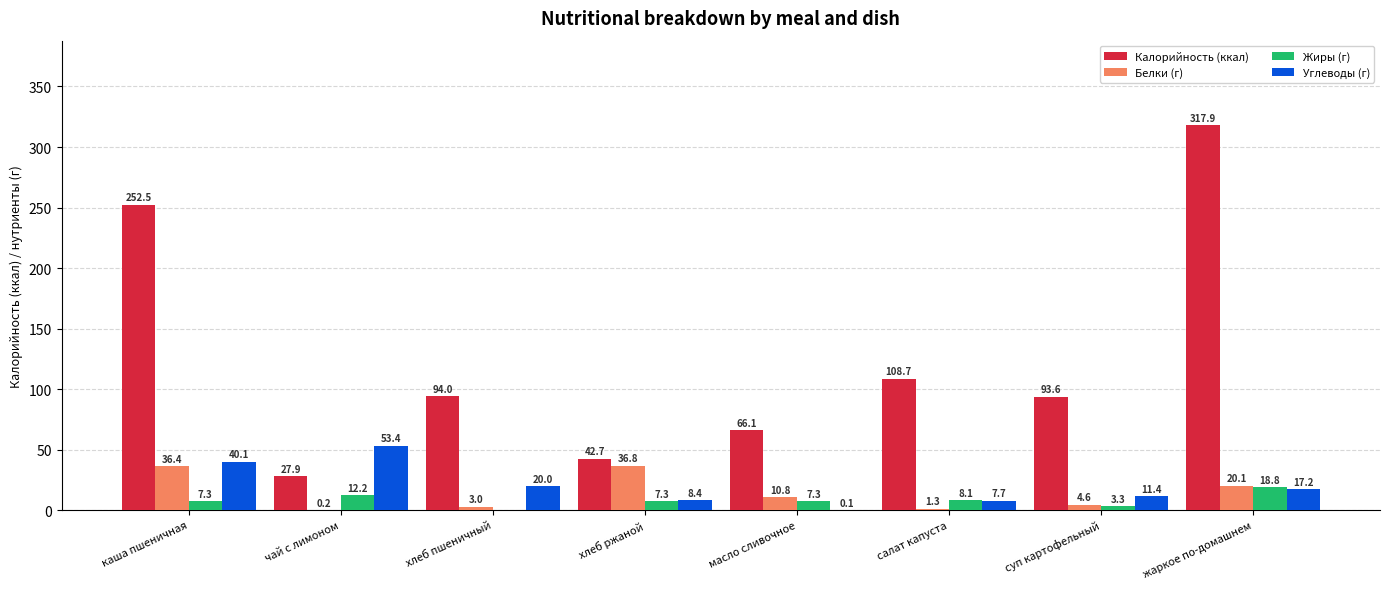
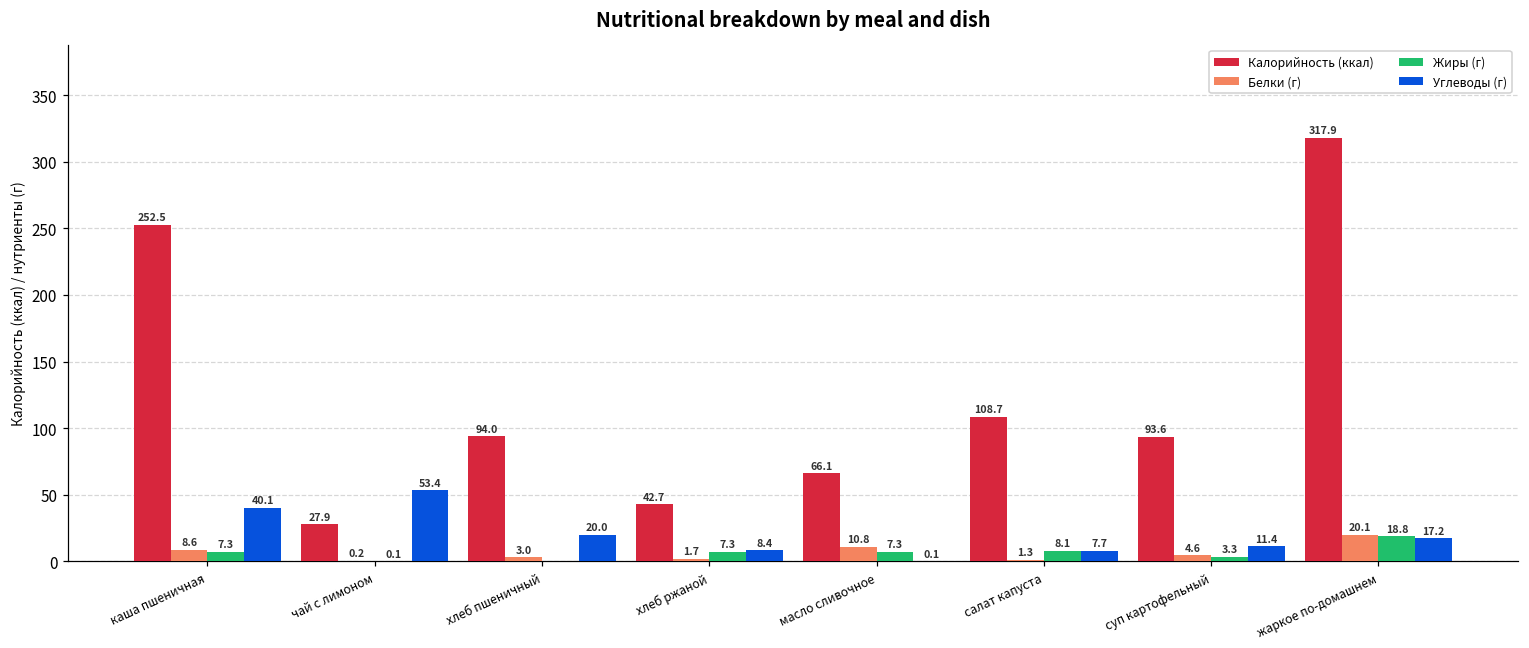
Белки (г), каша пшеничная: 36.4 -> 8.6
Жиры (г), чай с лимоном: 12.2 -> 0.1
Белки (г), хлеб ржаной: 36.8 -> 1.7
